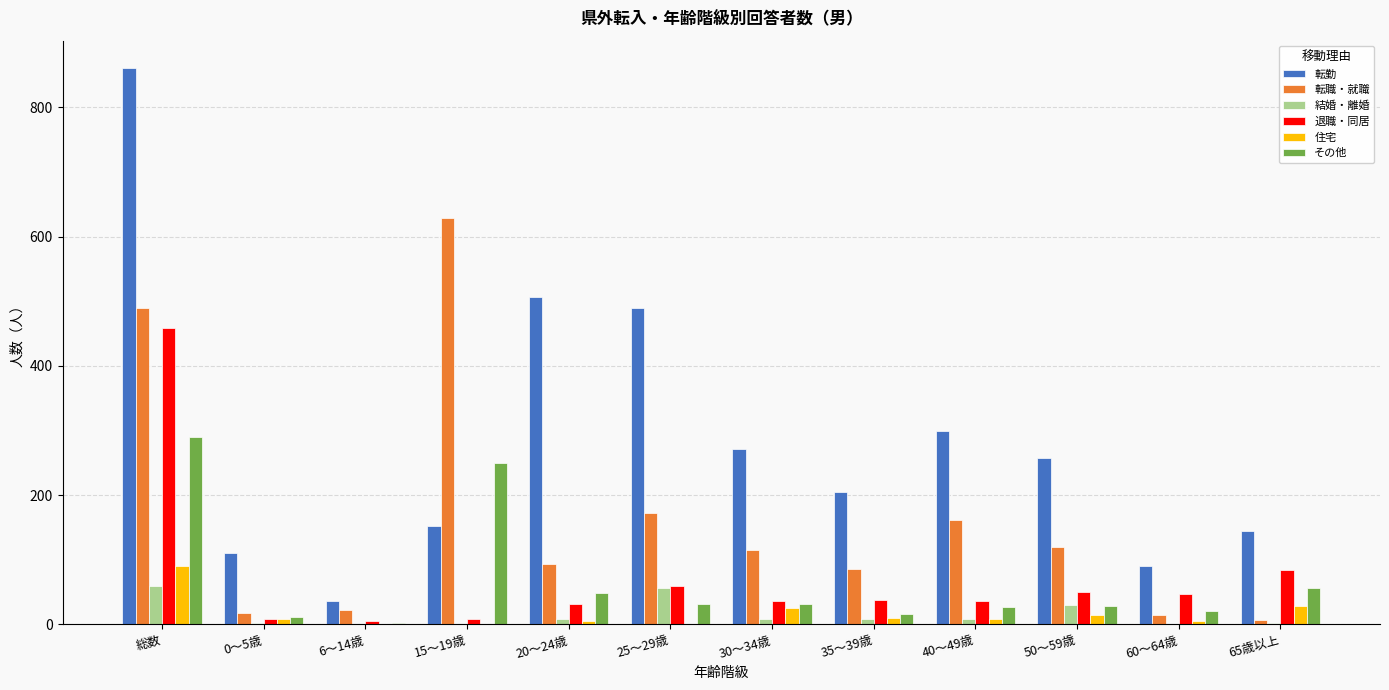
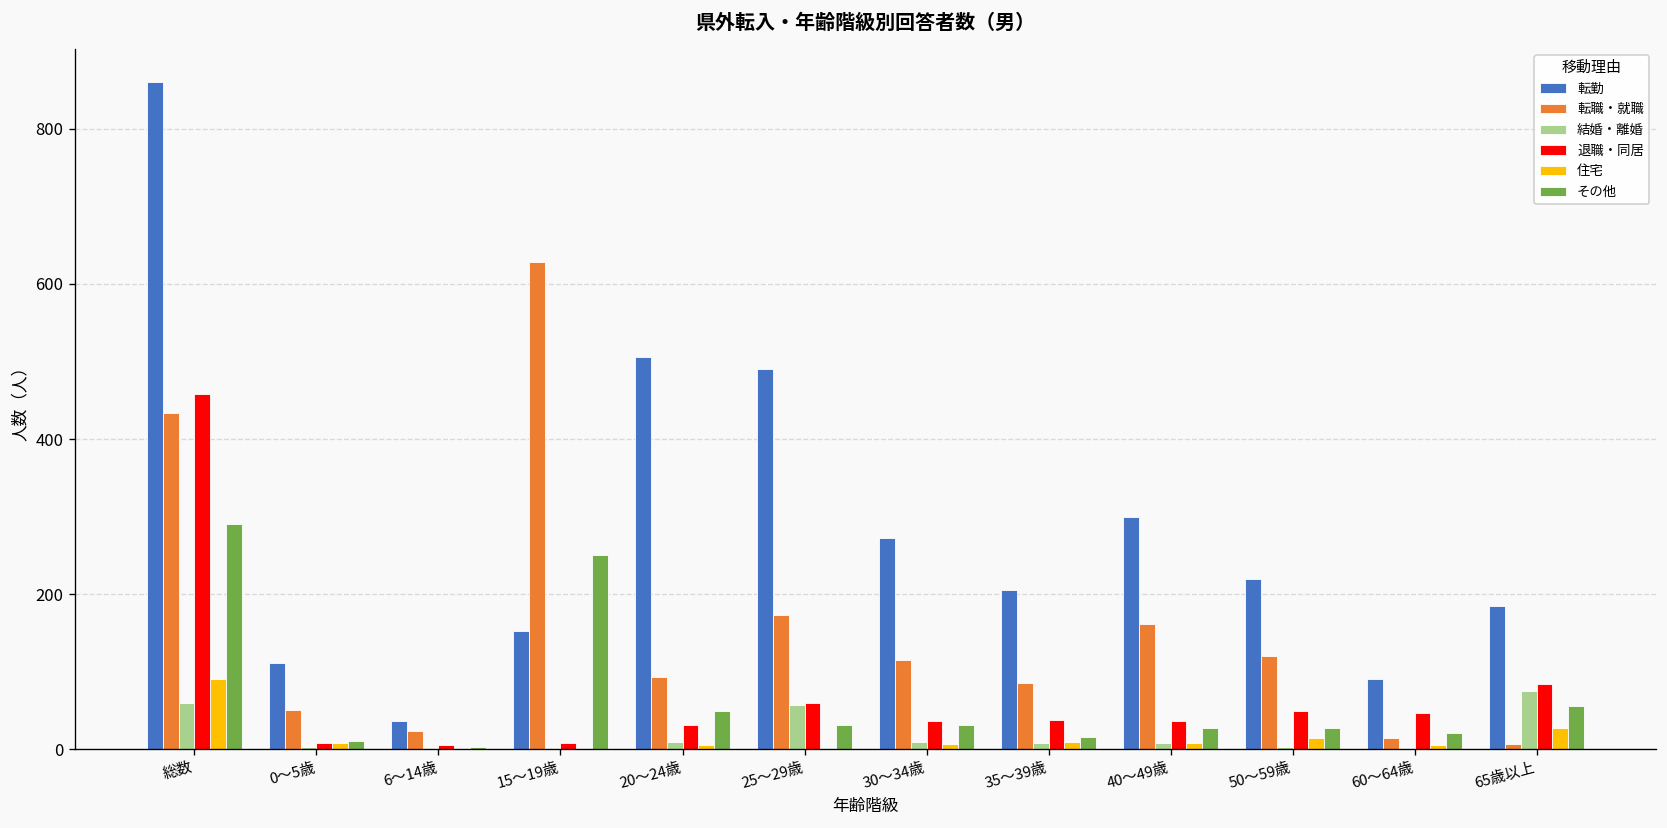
転職・就職, 総数: 490 -> 430
転職・就職, 0～5歳: 20 -> 50
住宅, 30～34歳: 30 -> 10
転勤, 50～59歳: 260 -> 220
結婚・離婚, 50～59歳: 30 -> 0
転勤, 65歳以上: 150 -> 190
結婚・離婚, 65歳以上: 0 -> 80
